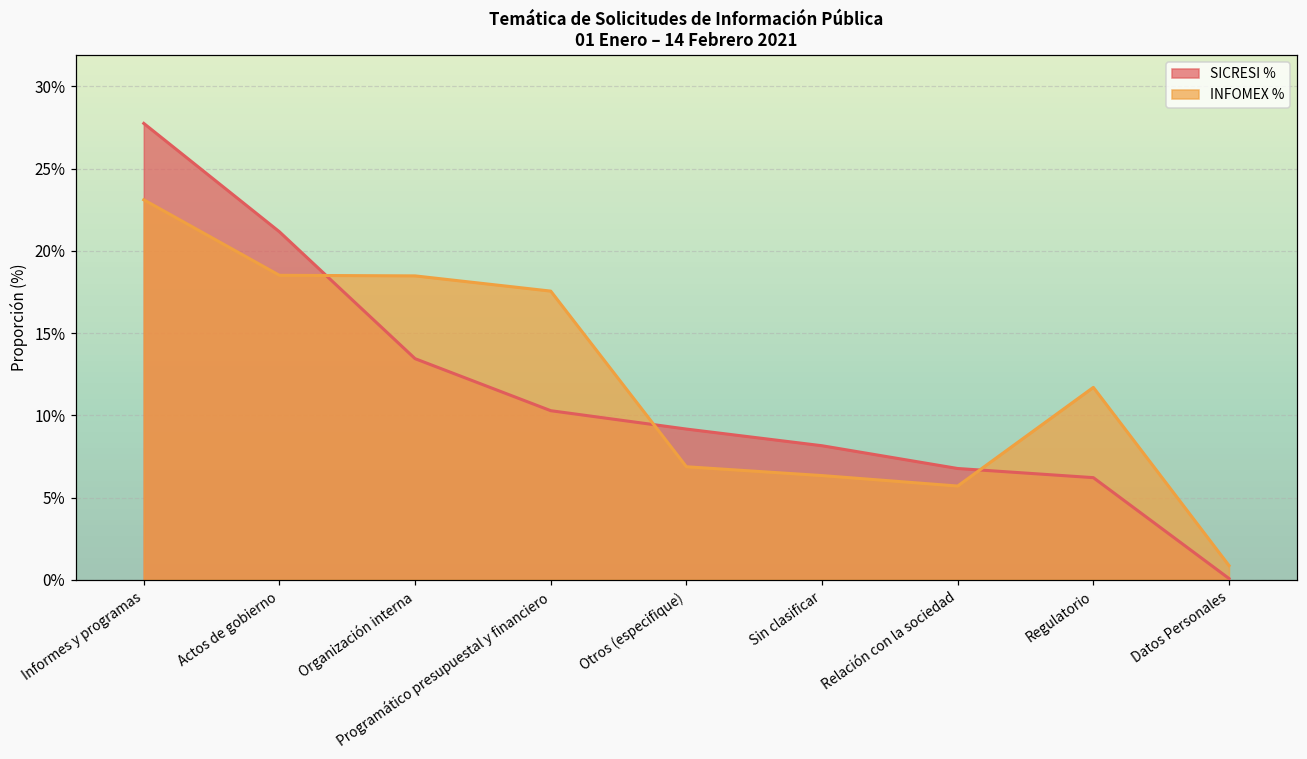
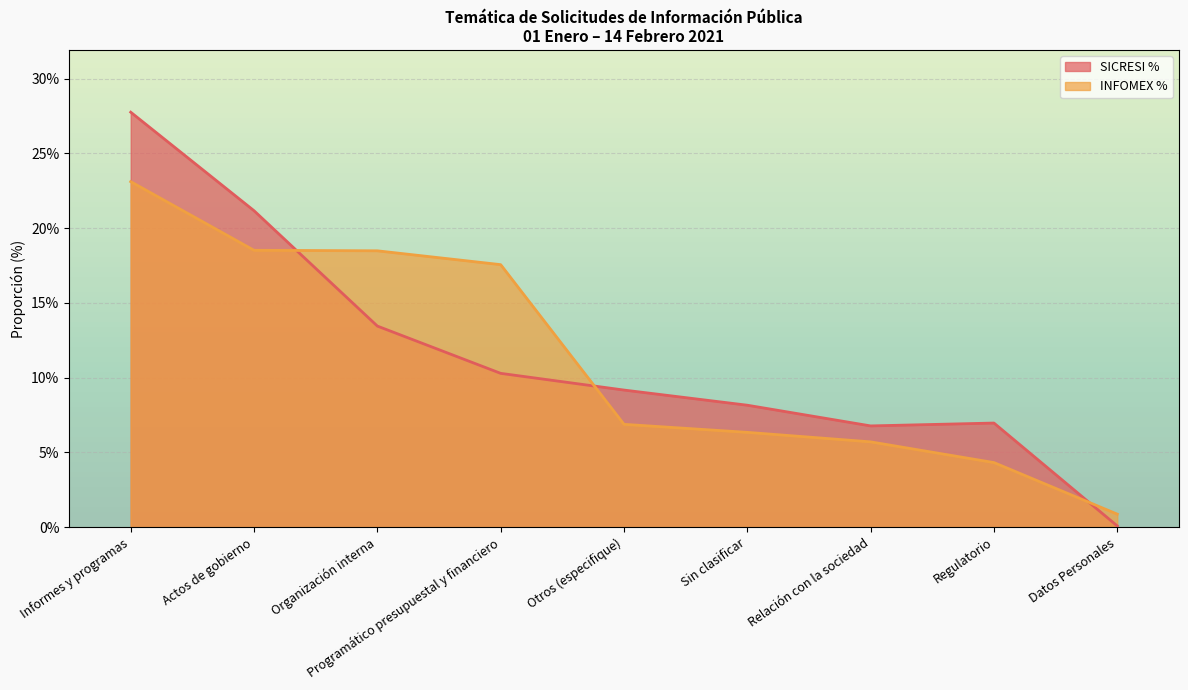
SICRESI %, Regulatorio: 6.2% -> 7.0%
INFOMEX %, Regulatorio: 11.7% -> 4.3%
